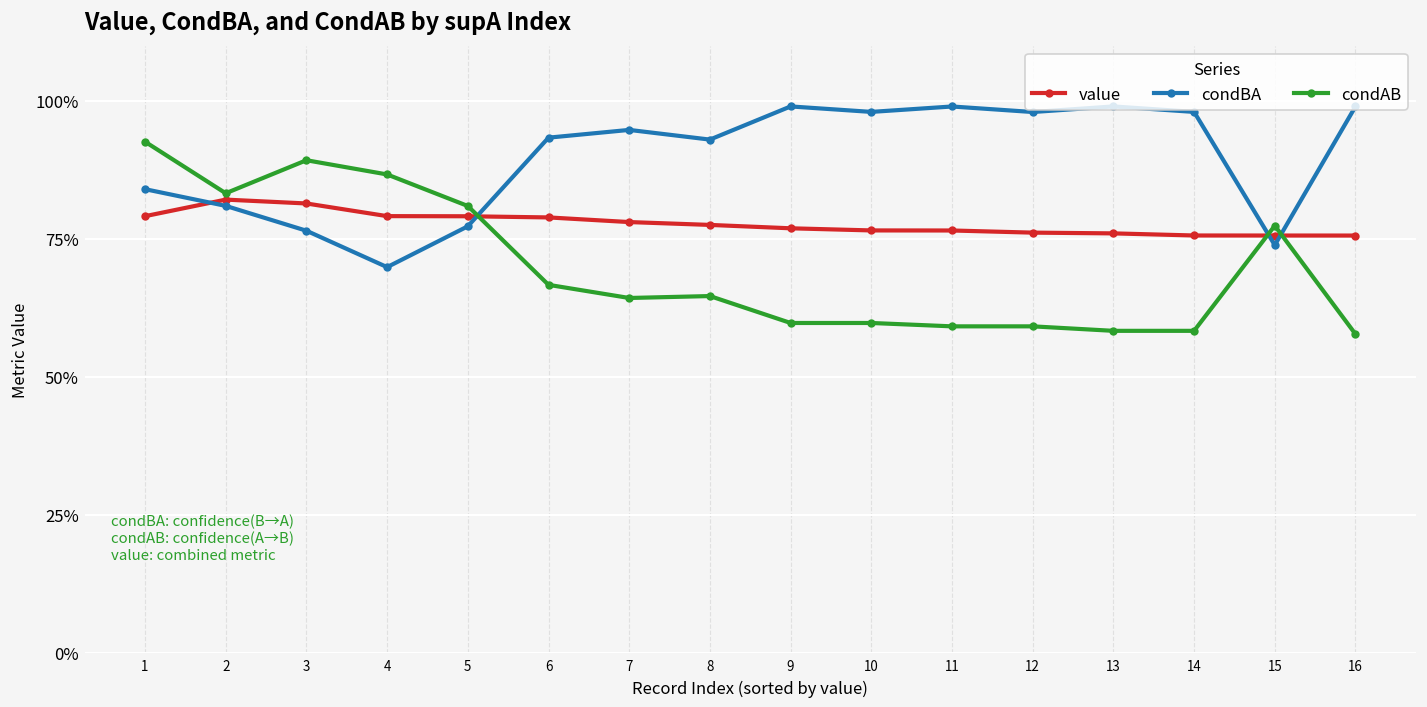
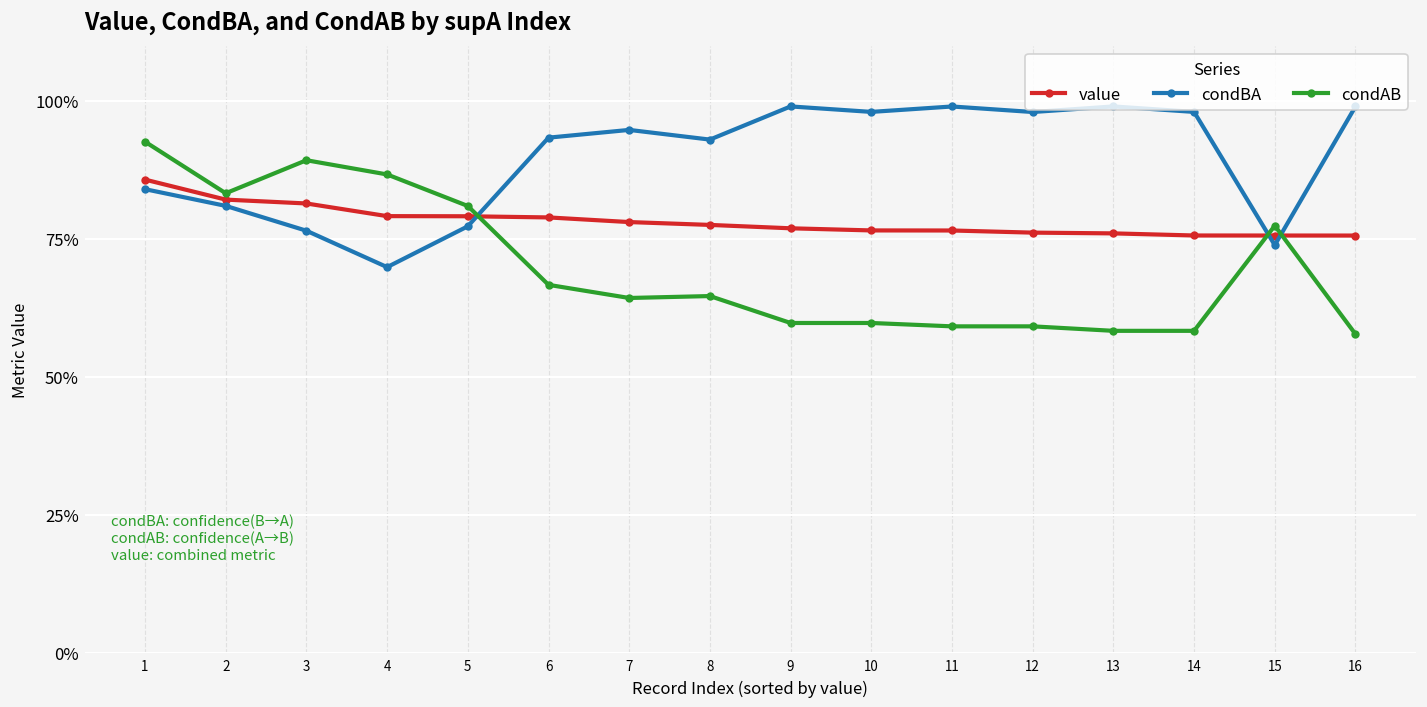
value, 1: 79% -> 86%
